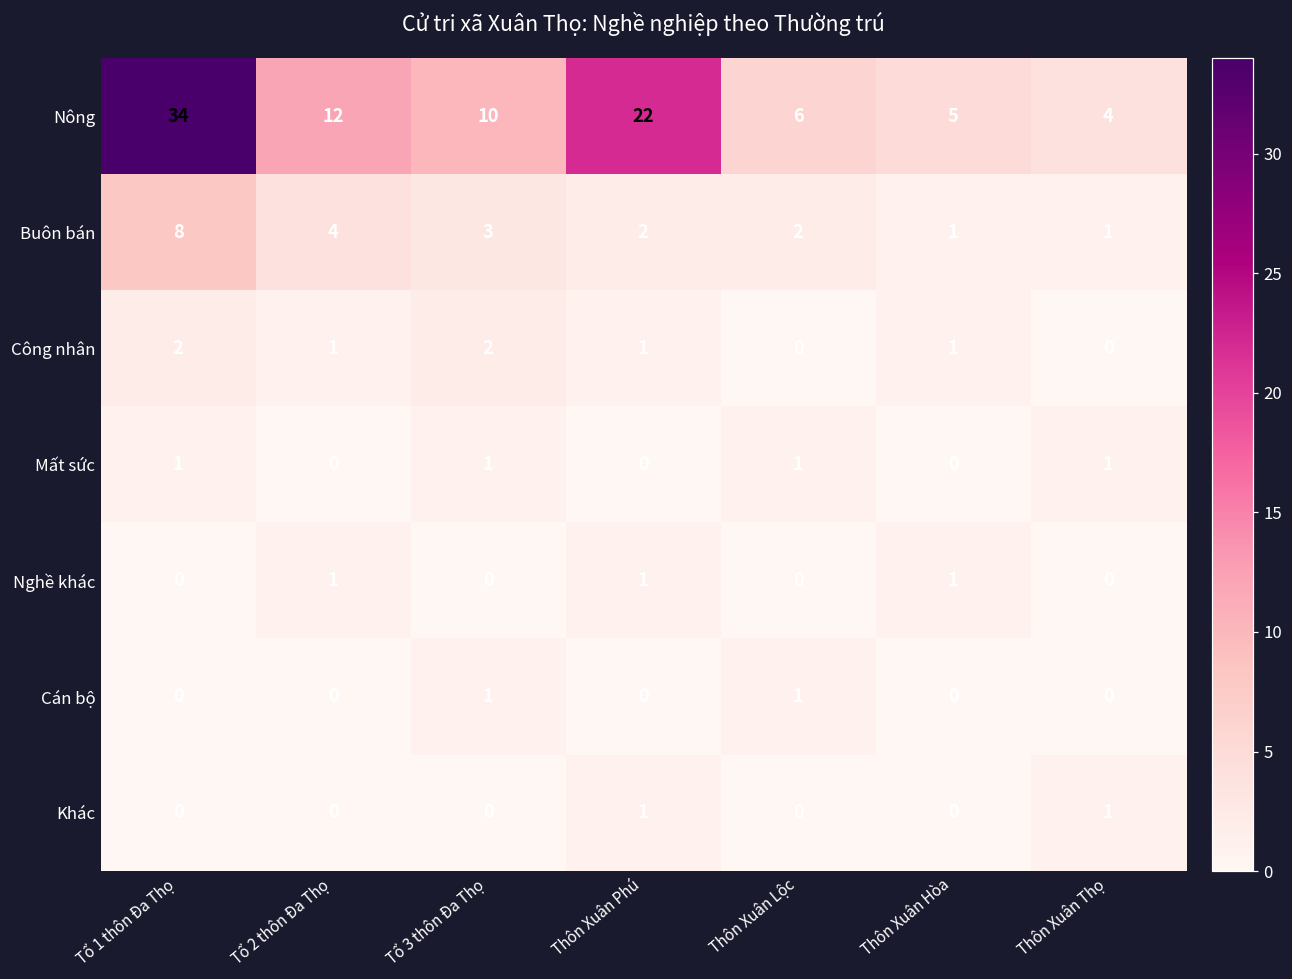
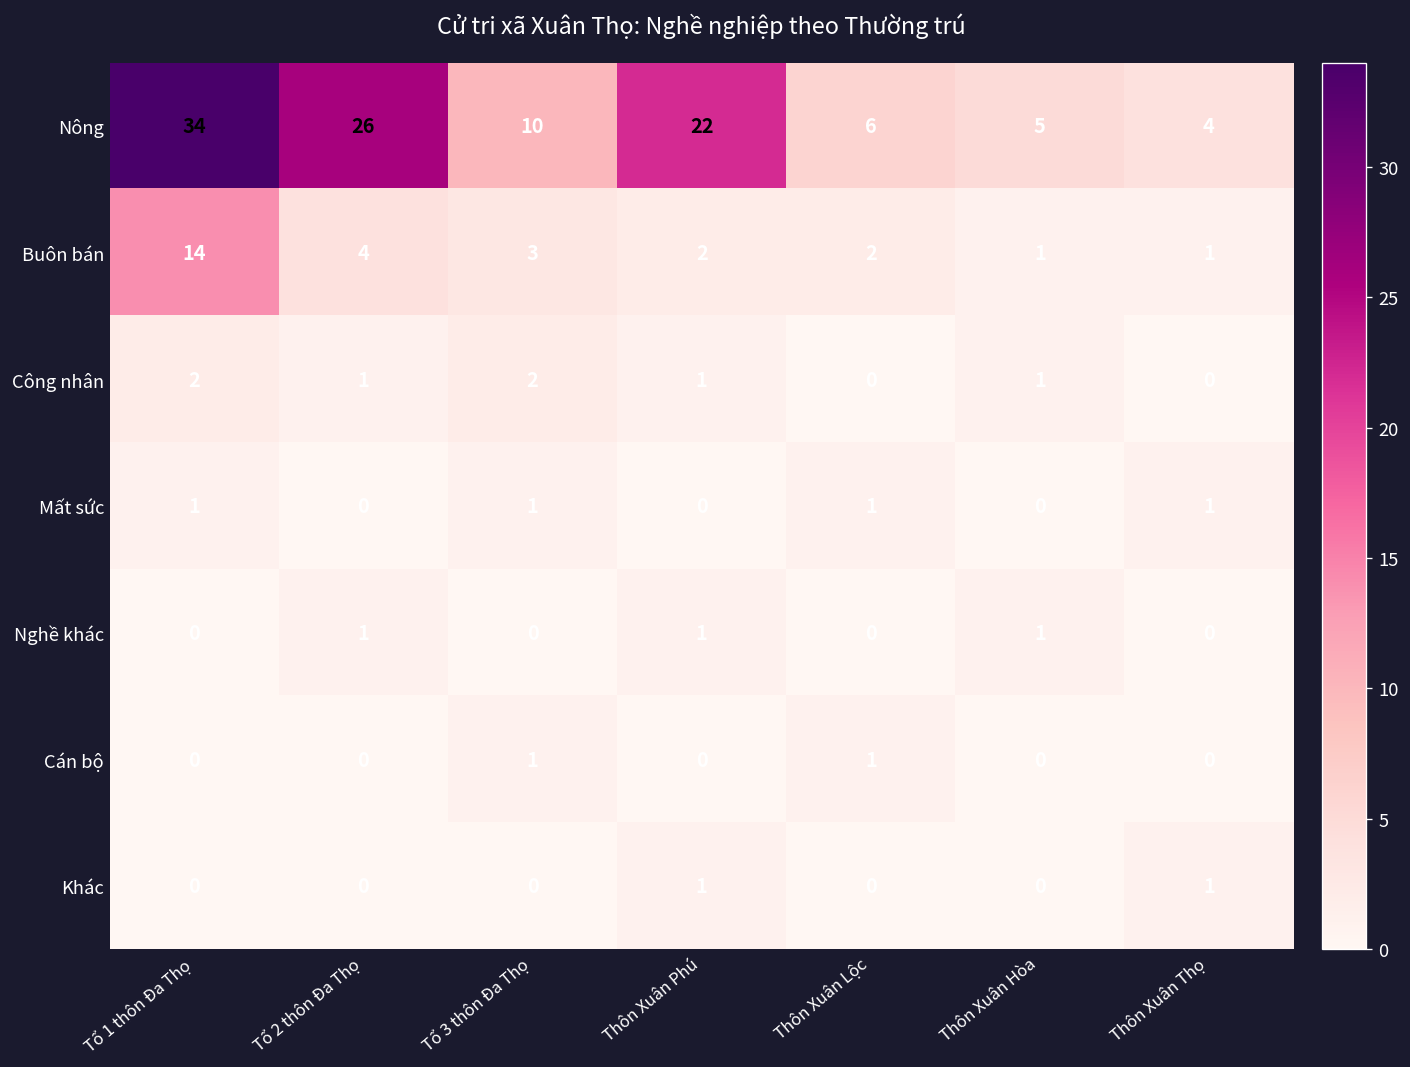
Nông, Tổ 2 thôn Đa Thọ: 12 -> 26
Buôn bán, Tổ 1 thôn Đa Thọ: 8 -> 14
